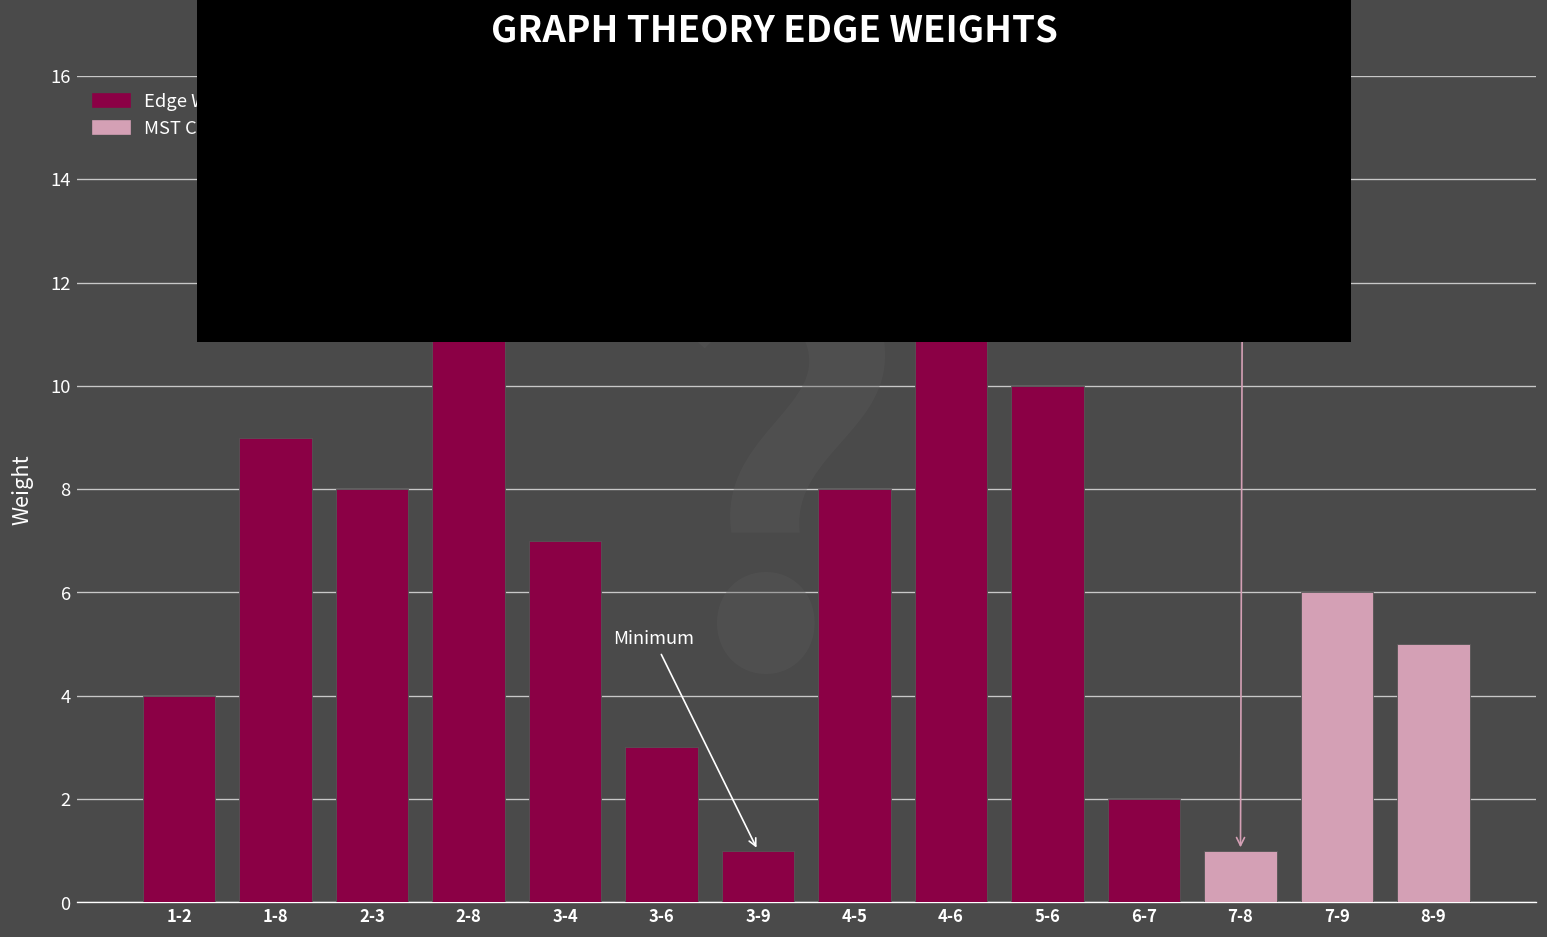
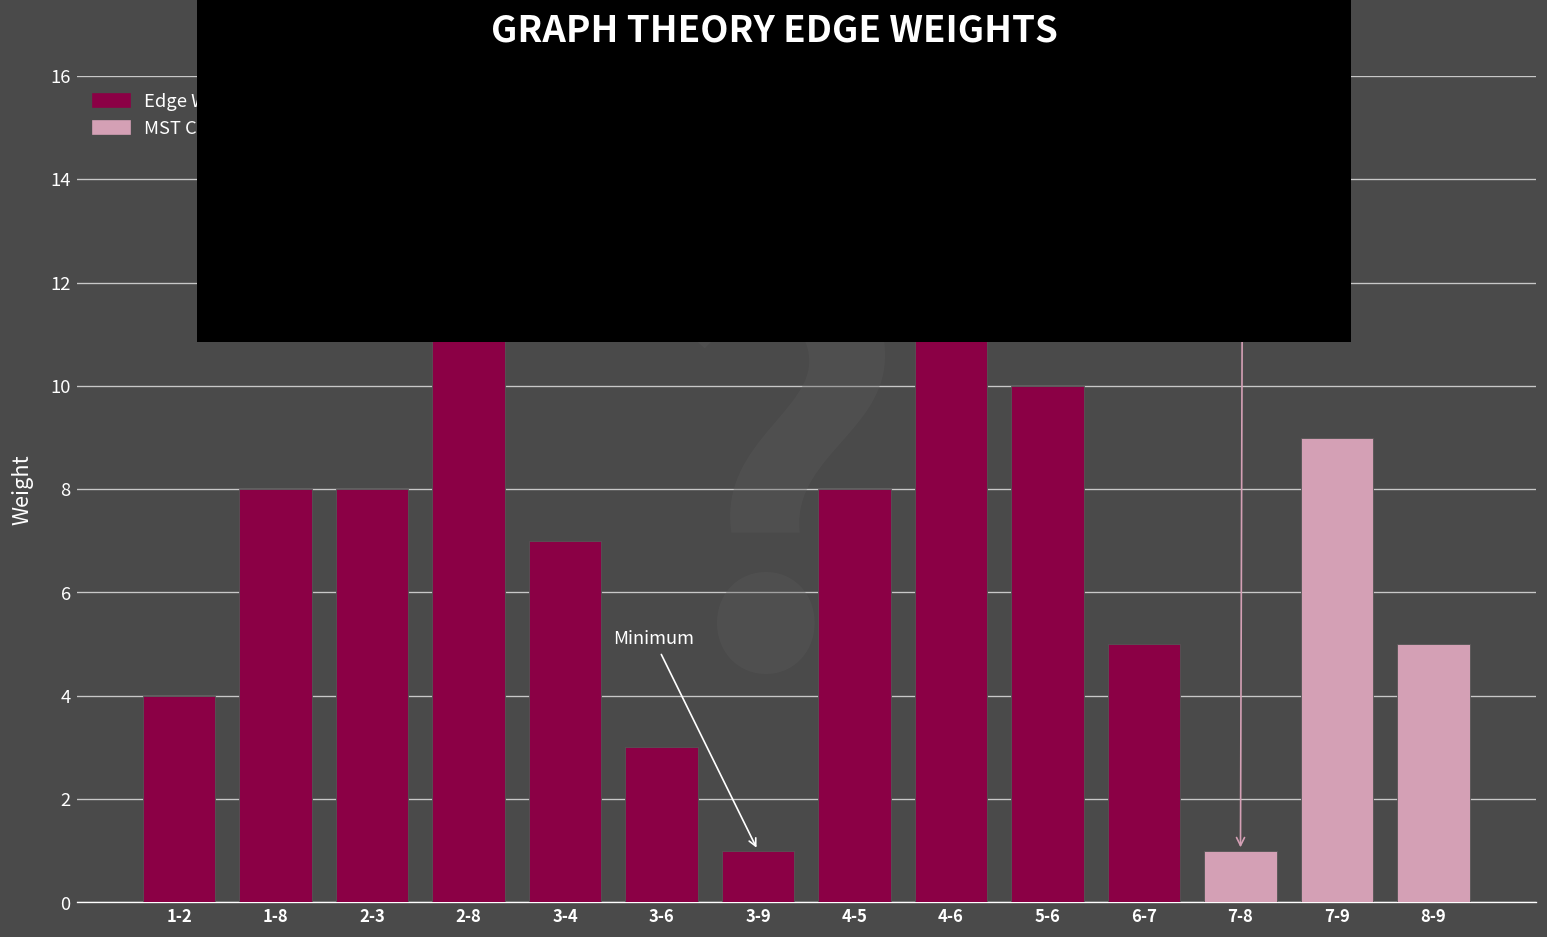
1-8: 9 -> 8
6-7: 2 -> 5
7-9: 6 -> 9
